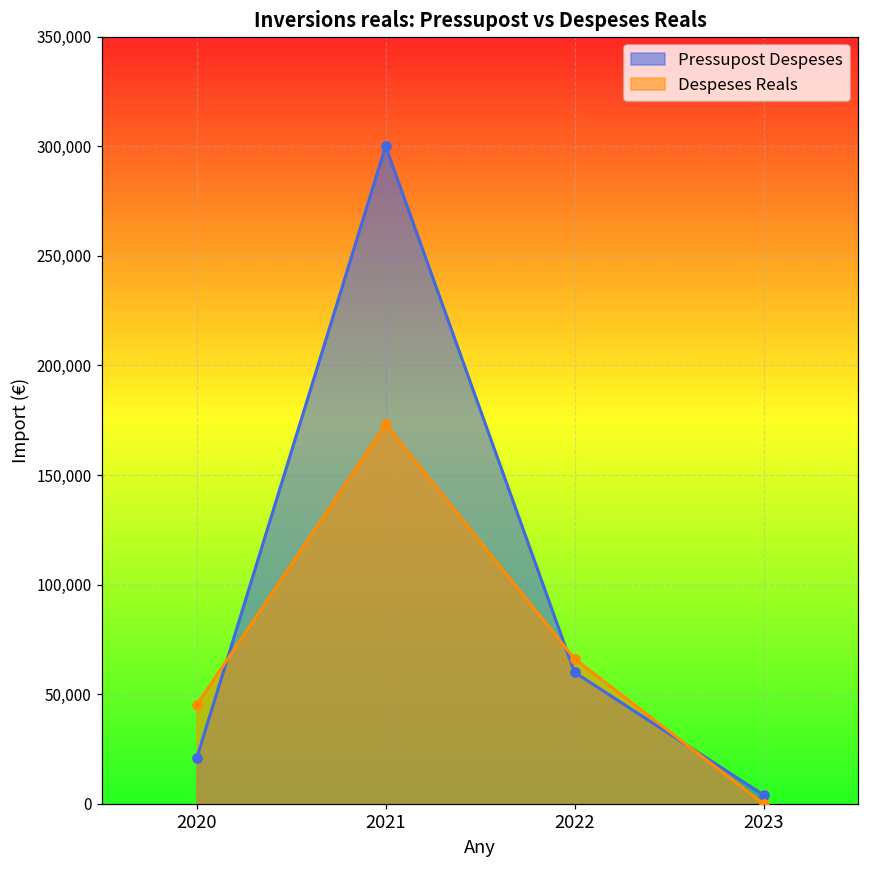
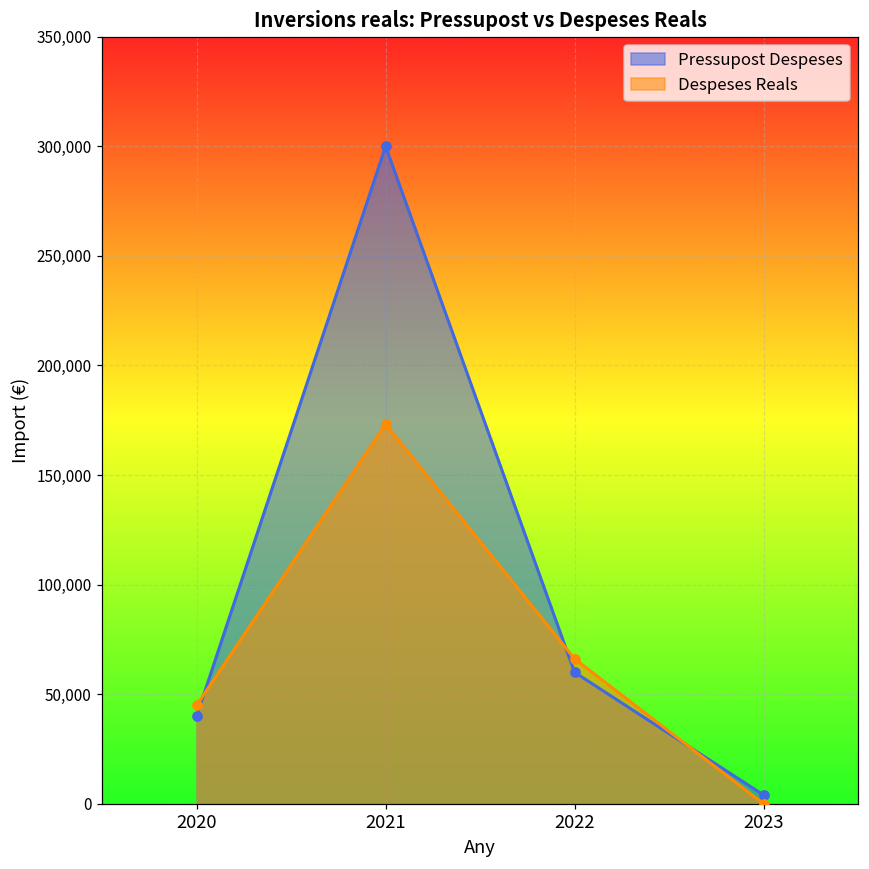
Pressupost Despeses, 2020: 21,000 -> 40,000
